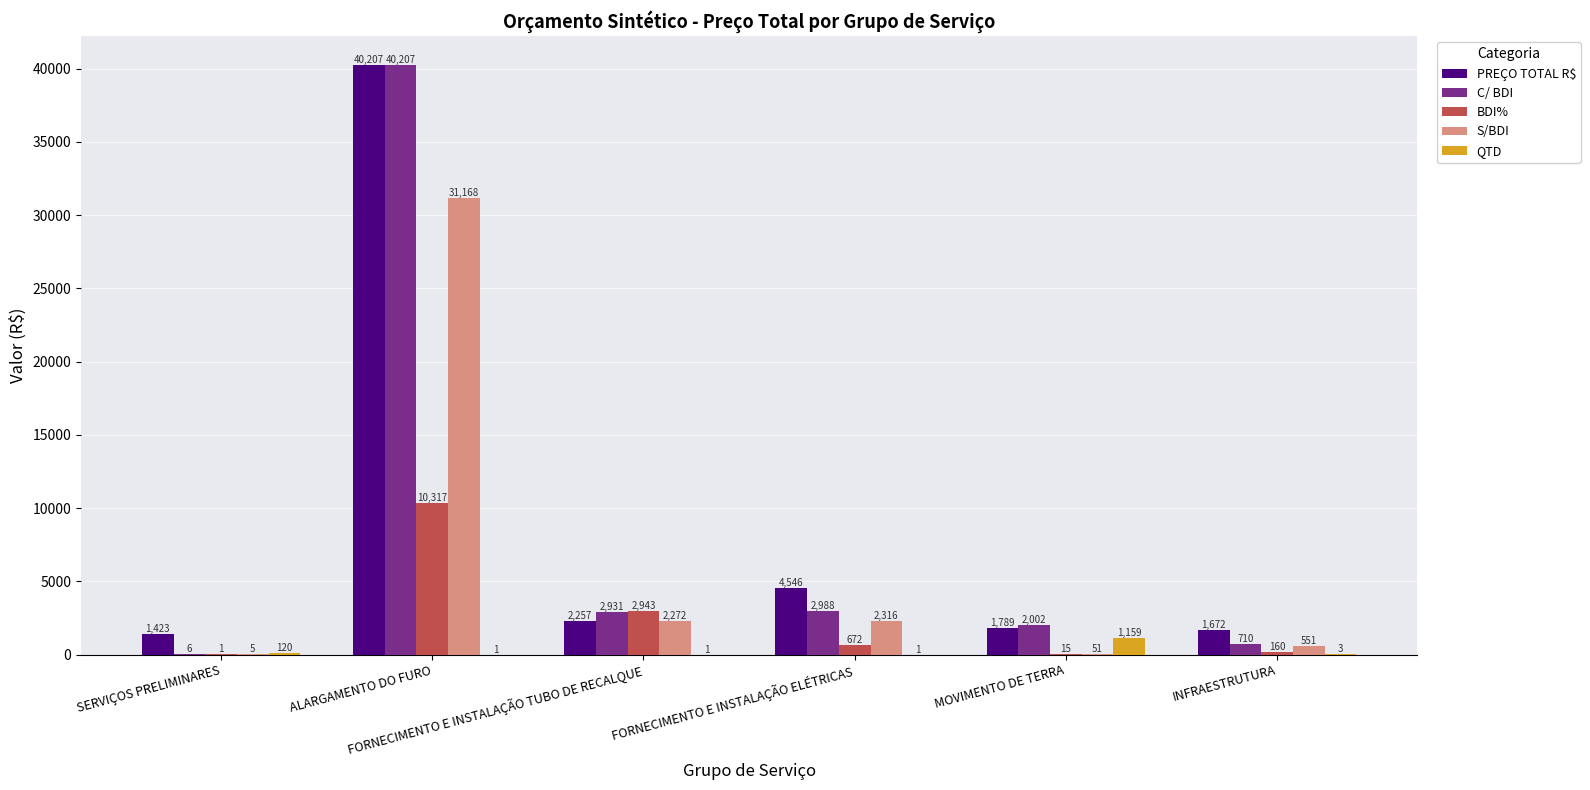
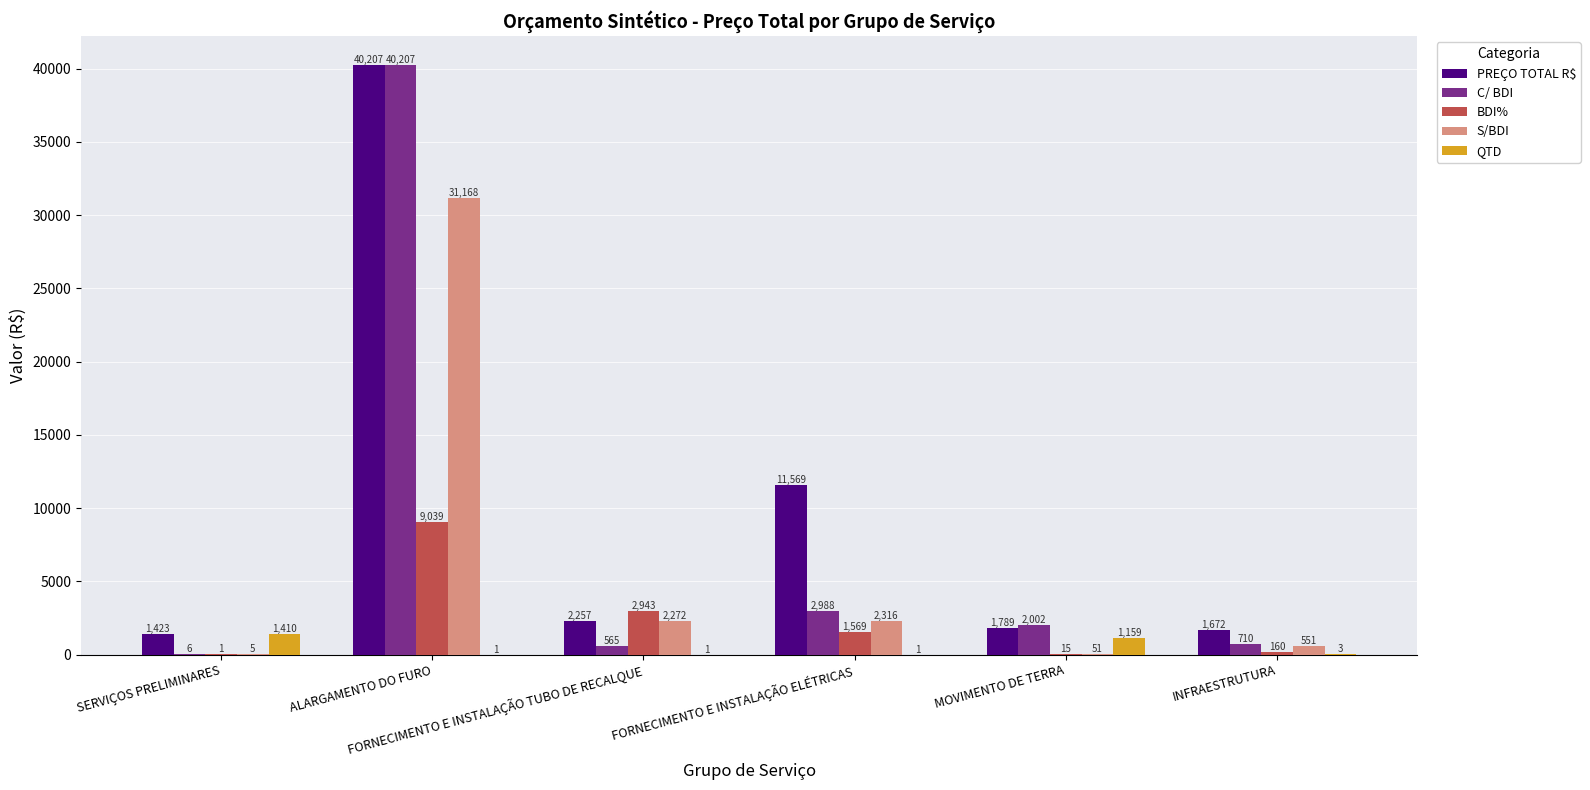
QTD, SERVIÇOS PRELIMINARES: 120 -> 1,410
BDI%, ALARGAMENTO DO FURO: 10,317 -> 9,039
C/ BDI, FORNECIMENTO E INSTALAÇÃO TUBO DE RECALQUE: 2,931 -> 565
PREÇO TOTAL R$, FORNECIMENTO E INSTALAÇÃO ELÉTRICAS: 4,546 -> 11,569
BDI%, FORNECIMENTO E INSTALAÇÃO ELÉTRICAS: 672 -> 1,569
